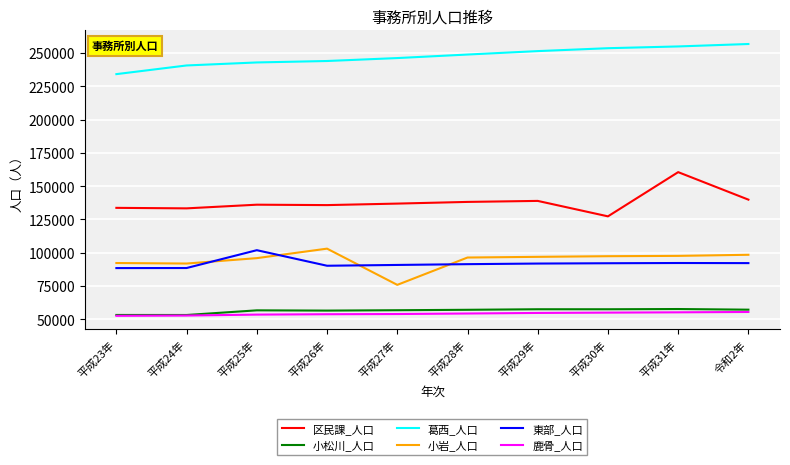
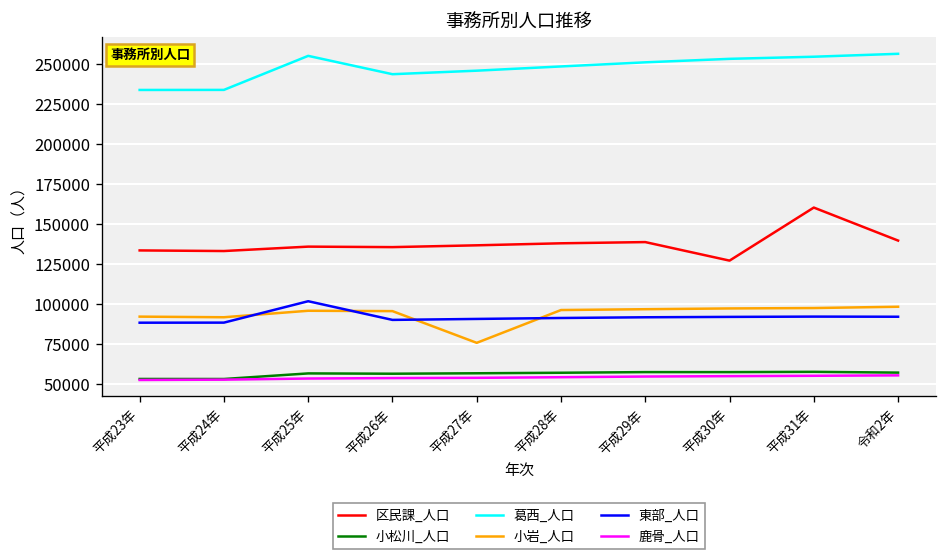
葛西_人口, 平成24年: 241000 -> 234000
葛西_人口, 平成25年: 243000 -> 255000
小岩_人口, 平成26年: 103000 -> 96000
